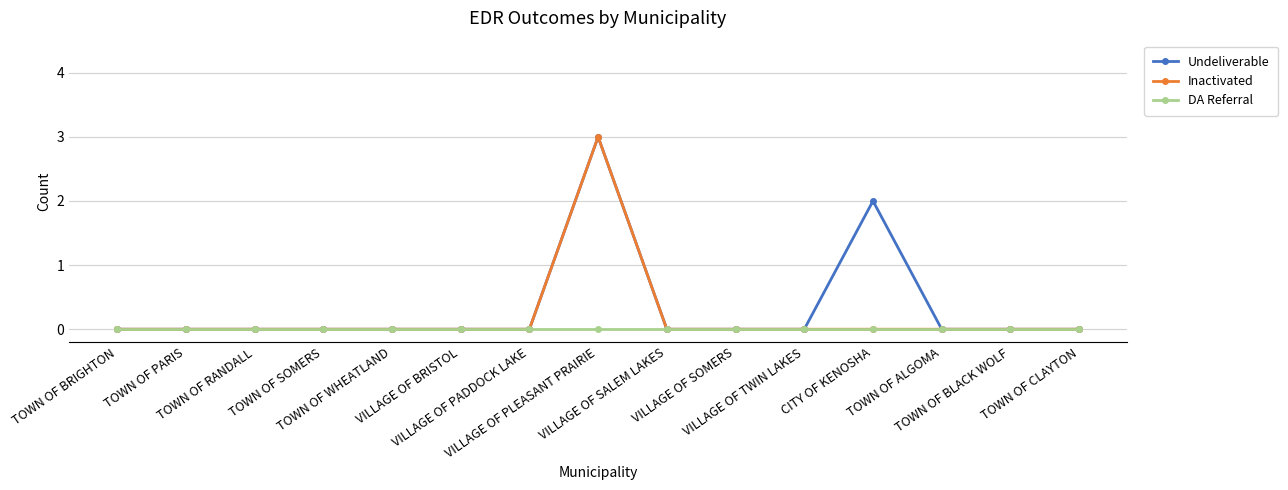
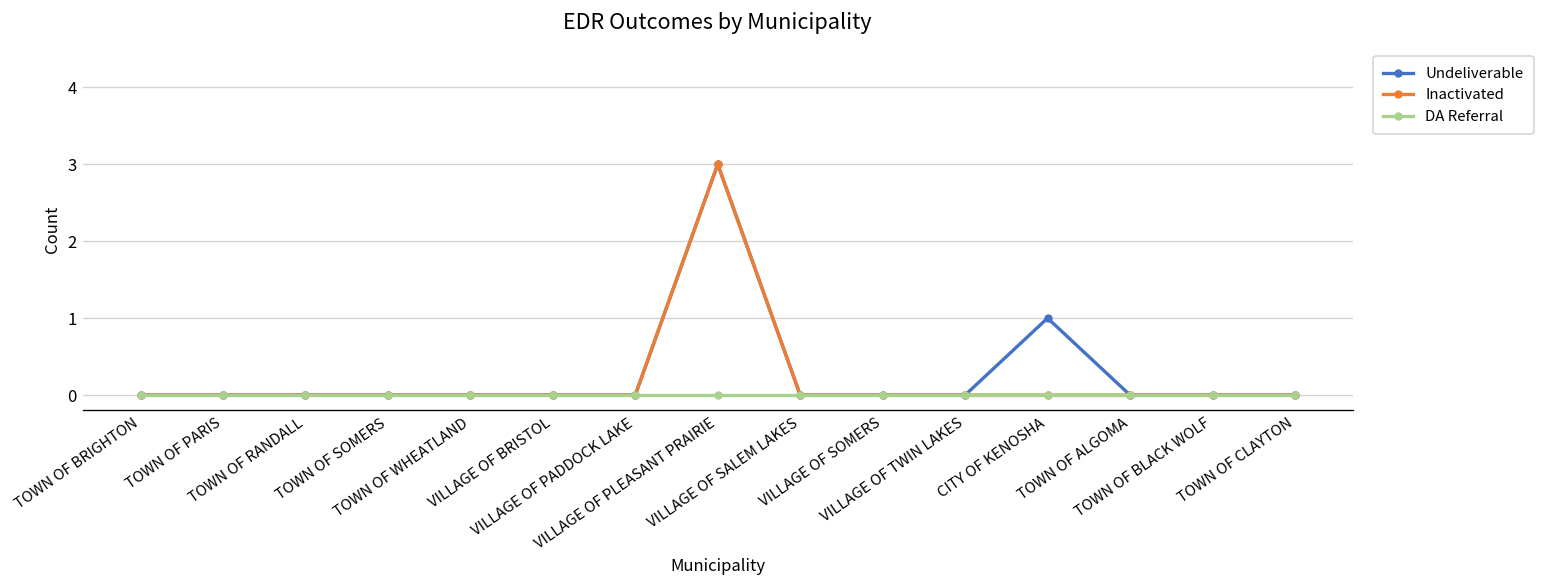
Undeliverable, CITY OF KENOSHA: 2 -> 1
